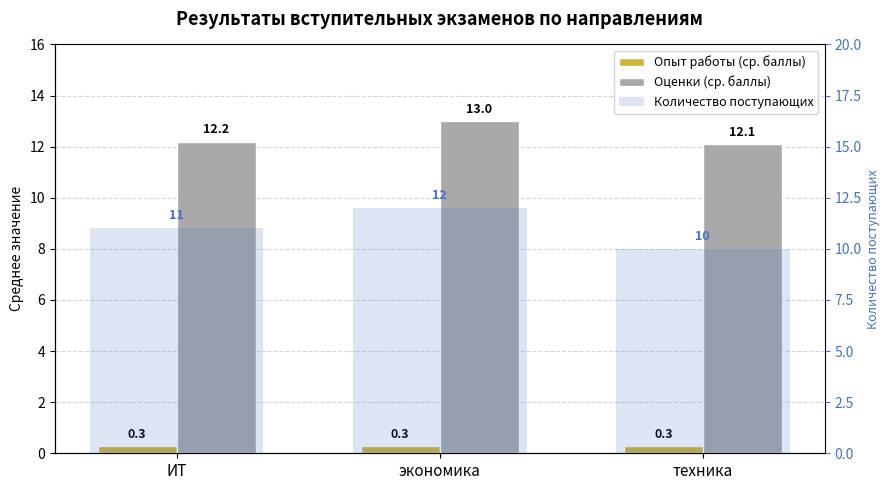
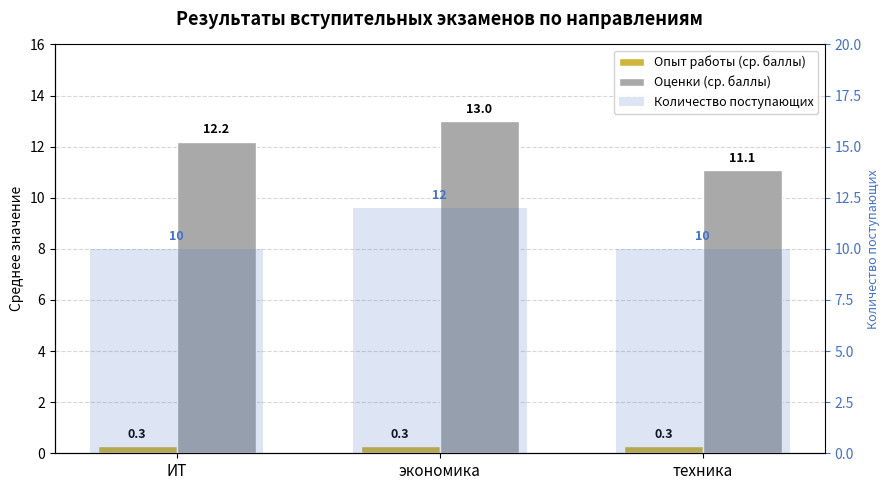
Оценки (ср. баллы), техника: 12.1 -> 11.1
Количество поступающих, ИТ: 11 -> 10
